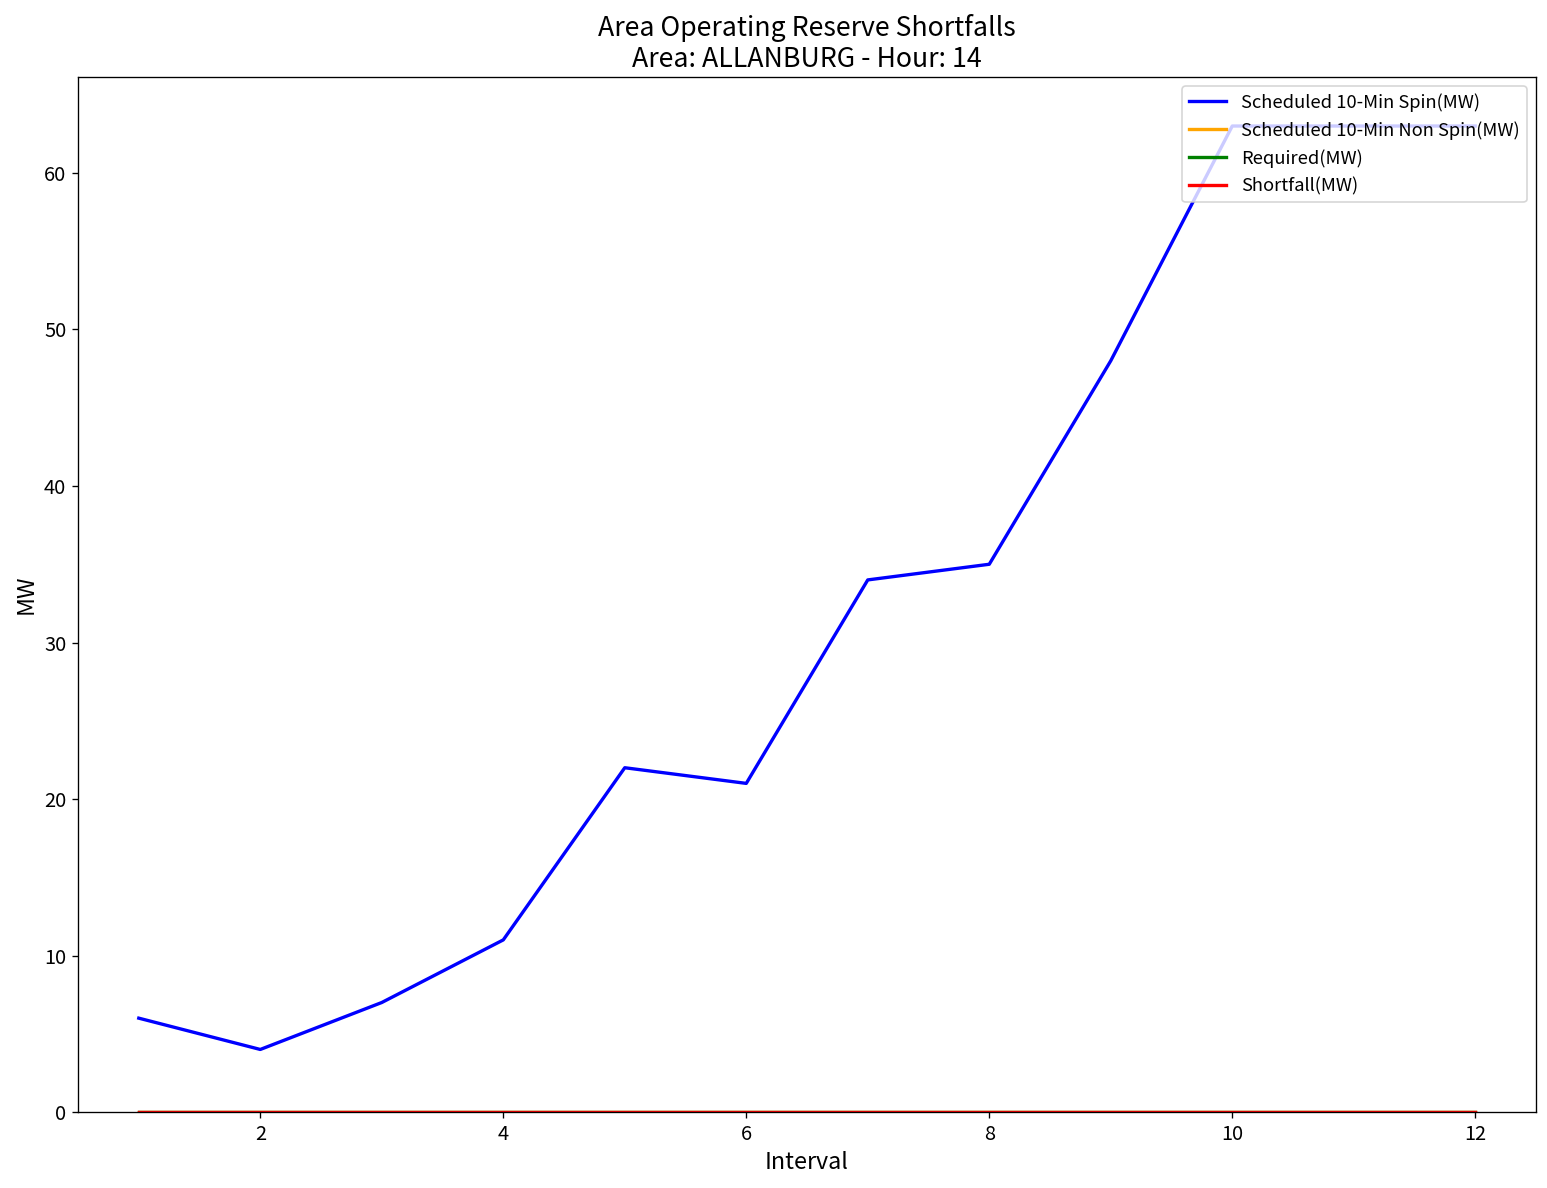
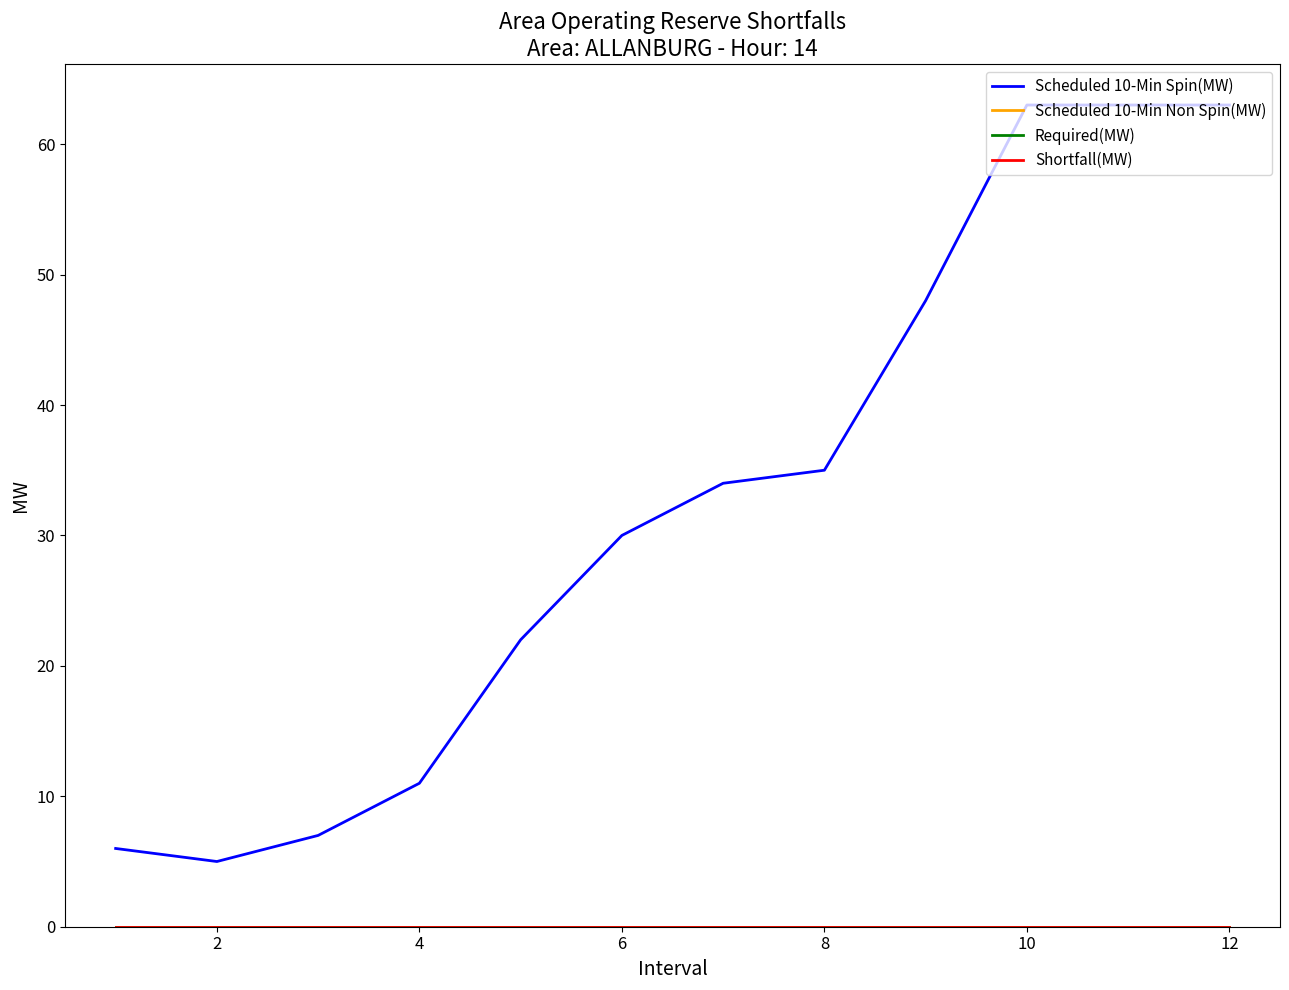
Scheduled 10-Min Spin(MW), 2: 4 -> 5
Scheduled 10-Min Spin(MW), 6: 21 -> 30
